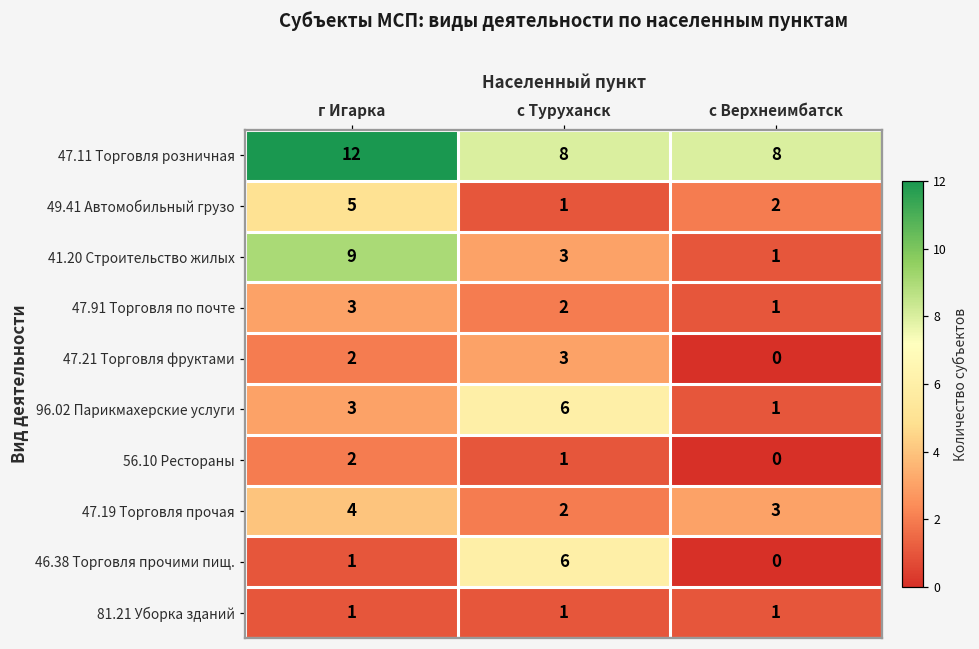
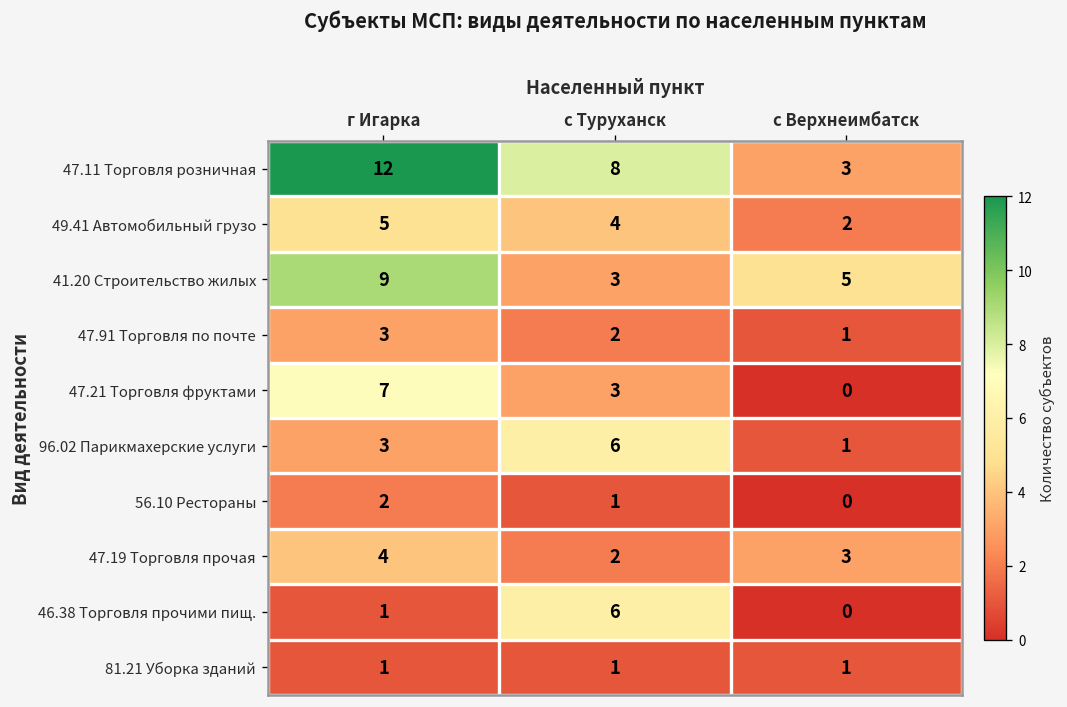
47.11 Торговля розничная, с Верхнеимбатск: 8 -> 3
49.41 Автомобильный грузо, с Туруханск: 1 -> 4
41.20 Строительство жилых, с Верхнеимбатск: 1 -> 5
47.21 Торговля фруктами, г Игарка: 2 -> 7
